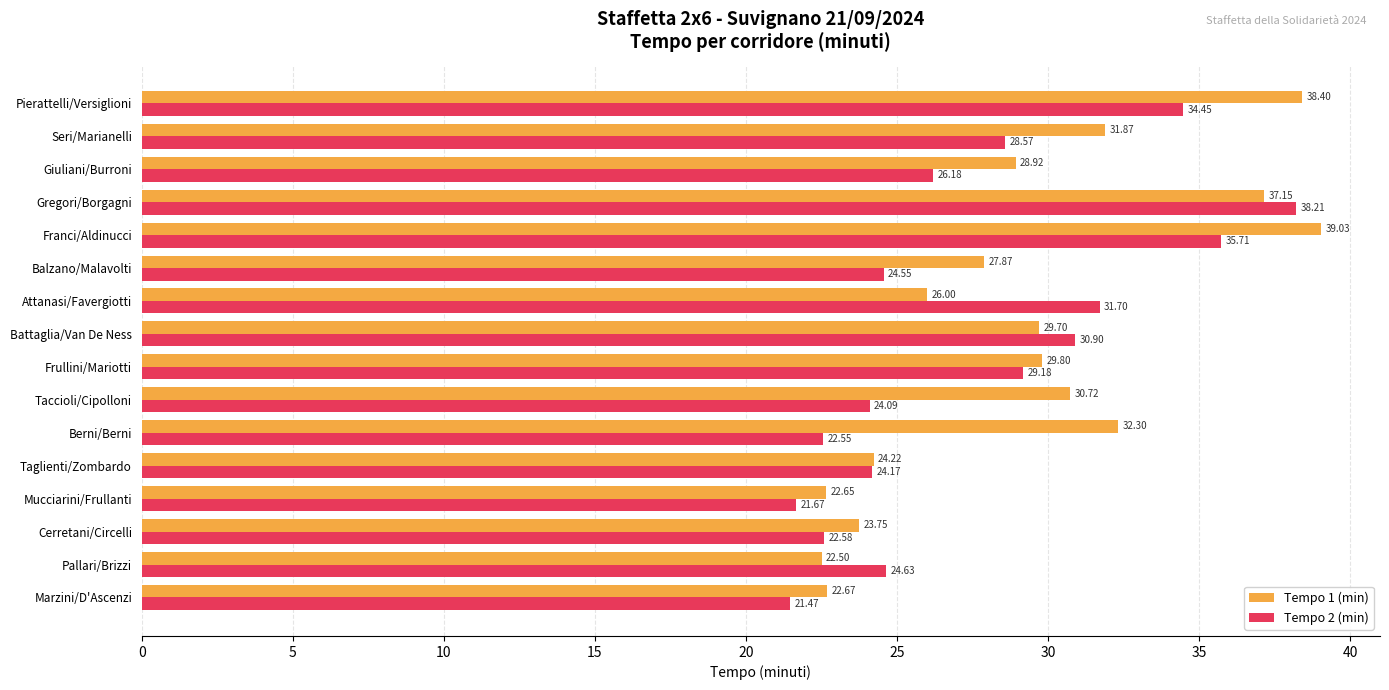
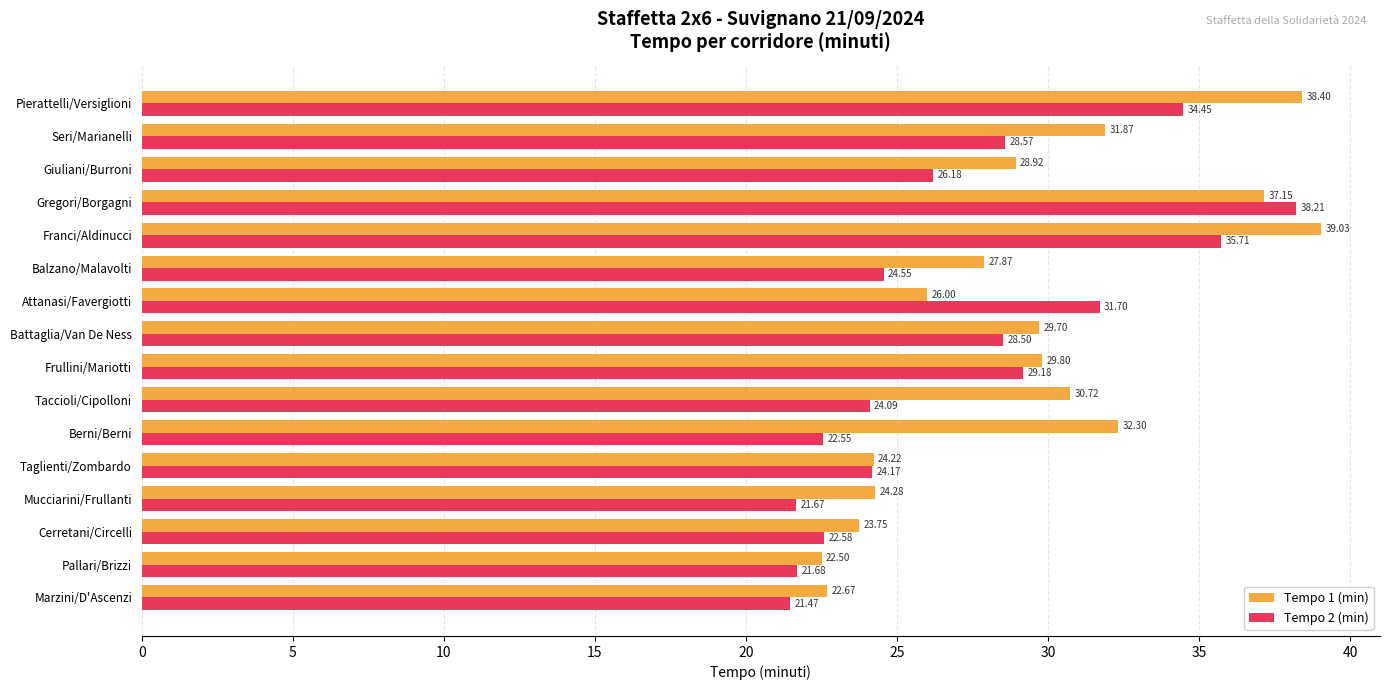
Tempo 2 (min), Battaglia/Van De Ness: 30.90 -> 28.50
Tempo 1 (min), Mucciarini/Frullanti: 22.65 -> 24.28
Tempo 2 (min), Pallari/Brizzi: 24.63 -> 21.68
